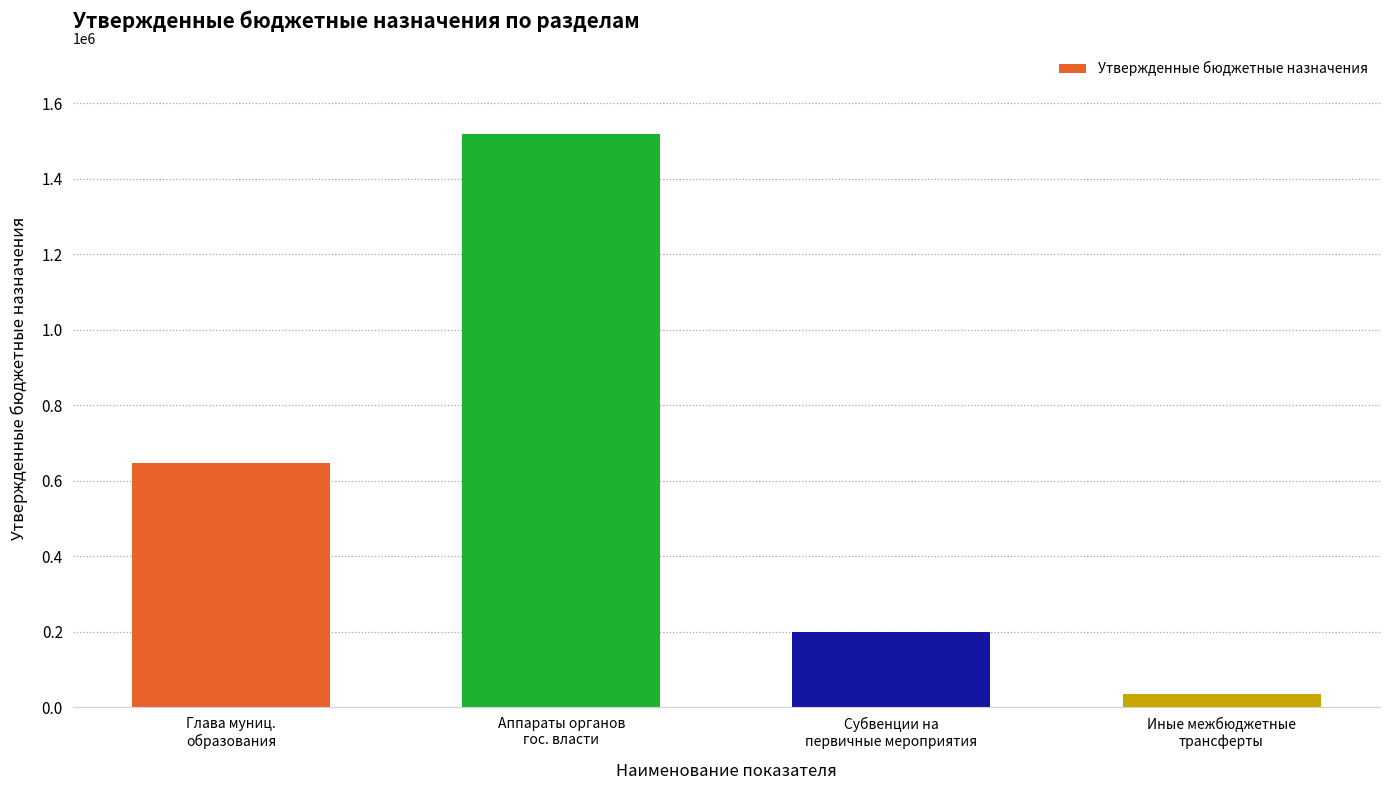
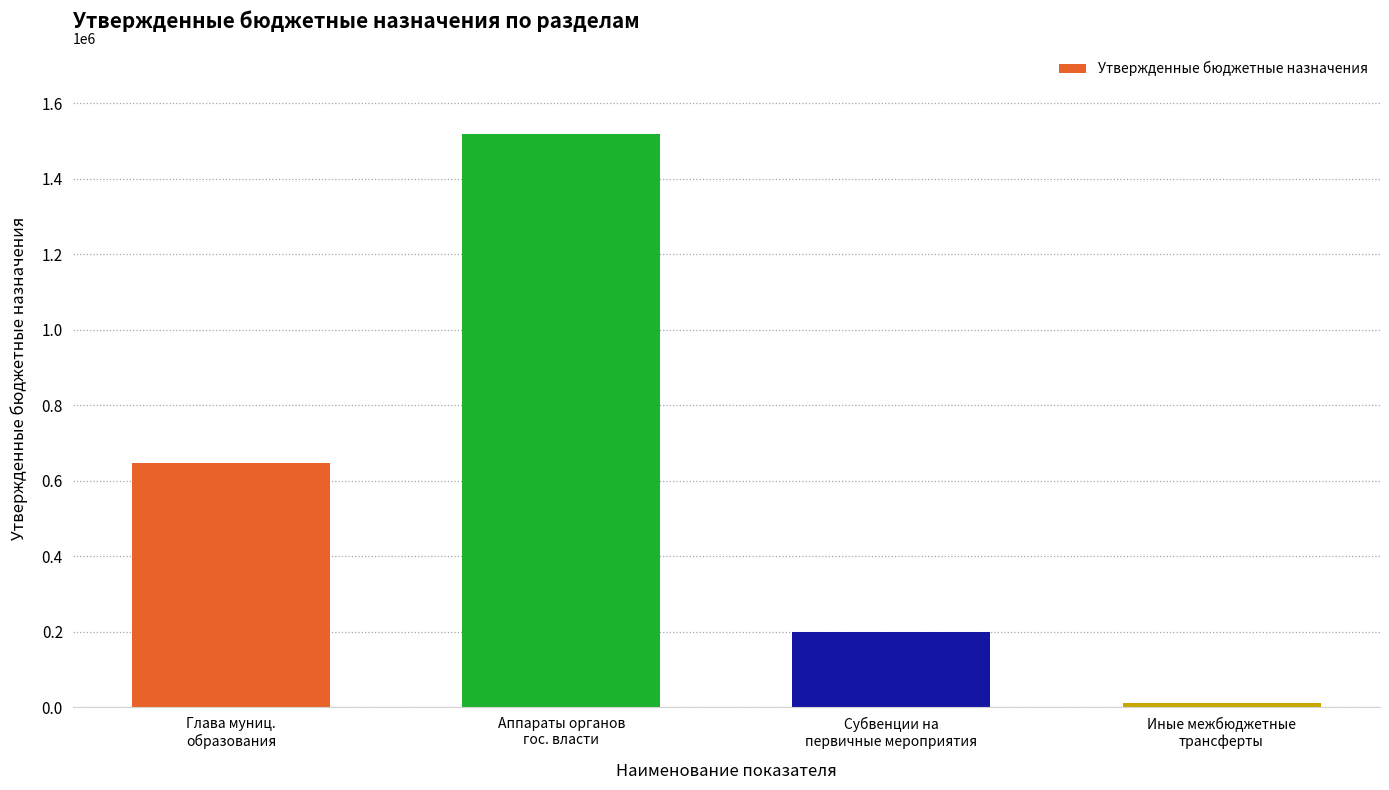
Иные межбюджетные трансферты: 40000 -> 10000
